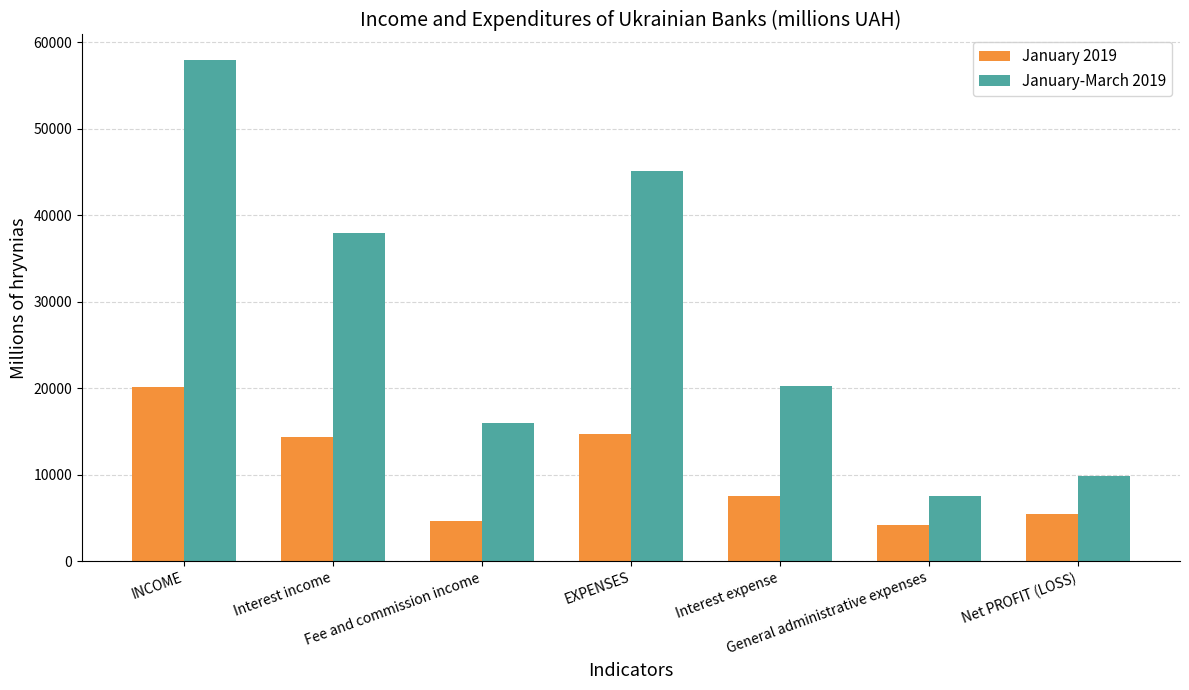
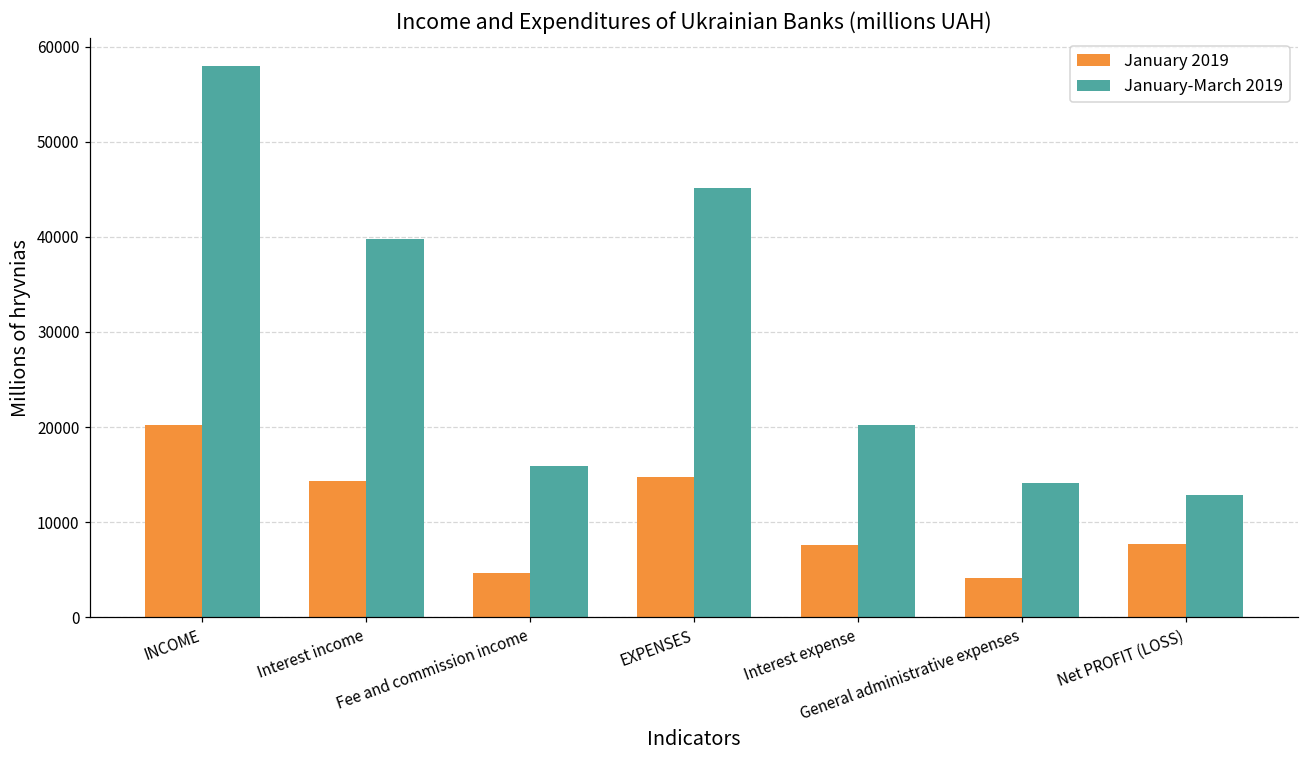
January-March 2019, Interest income: 38000 -> 40000
January-March 2019, General administrative expenses: 8000 -> 14000
January 2019, Net PROFIT (LOSS): 5000 -> 8000
January-March 2019, Net PROFIT (LOSS): 10000 -> 13000
